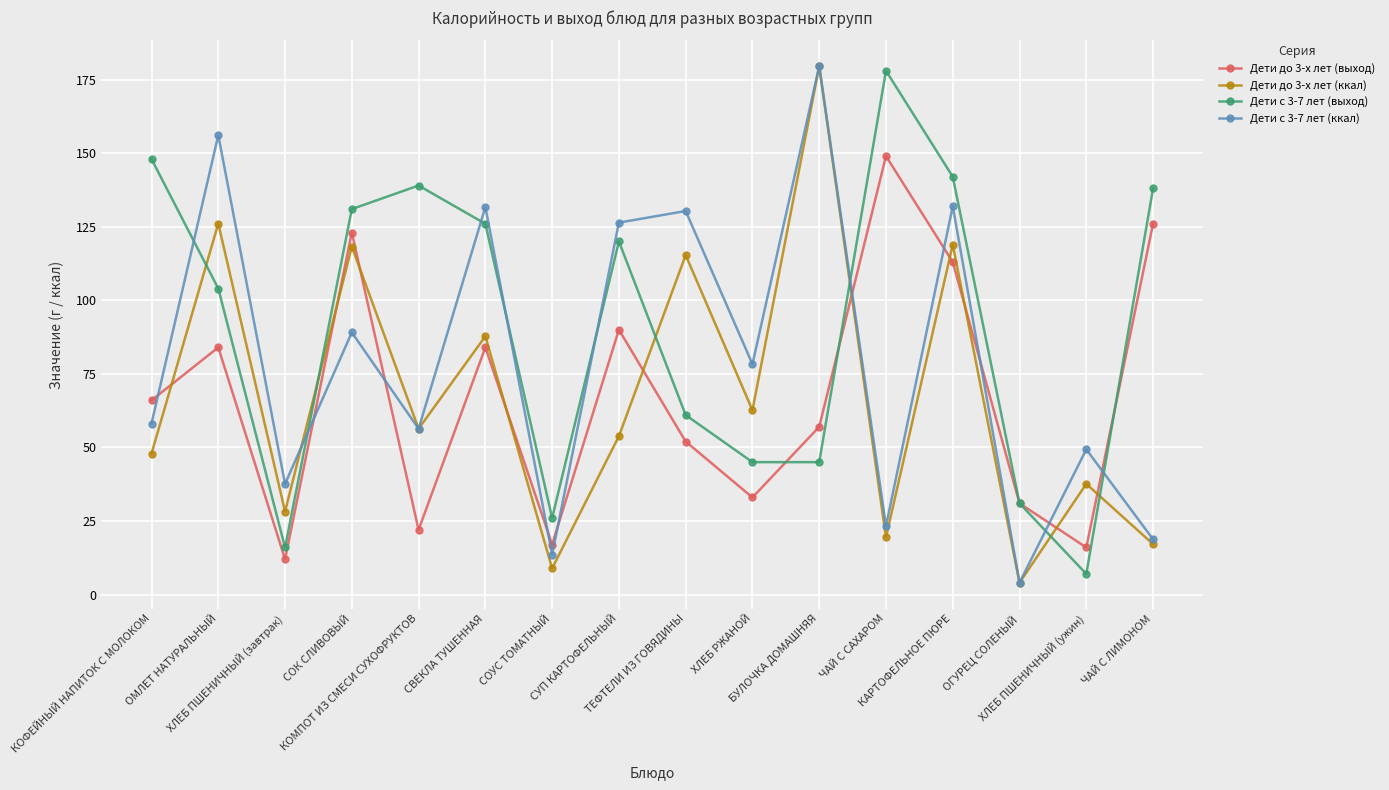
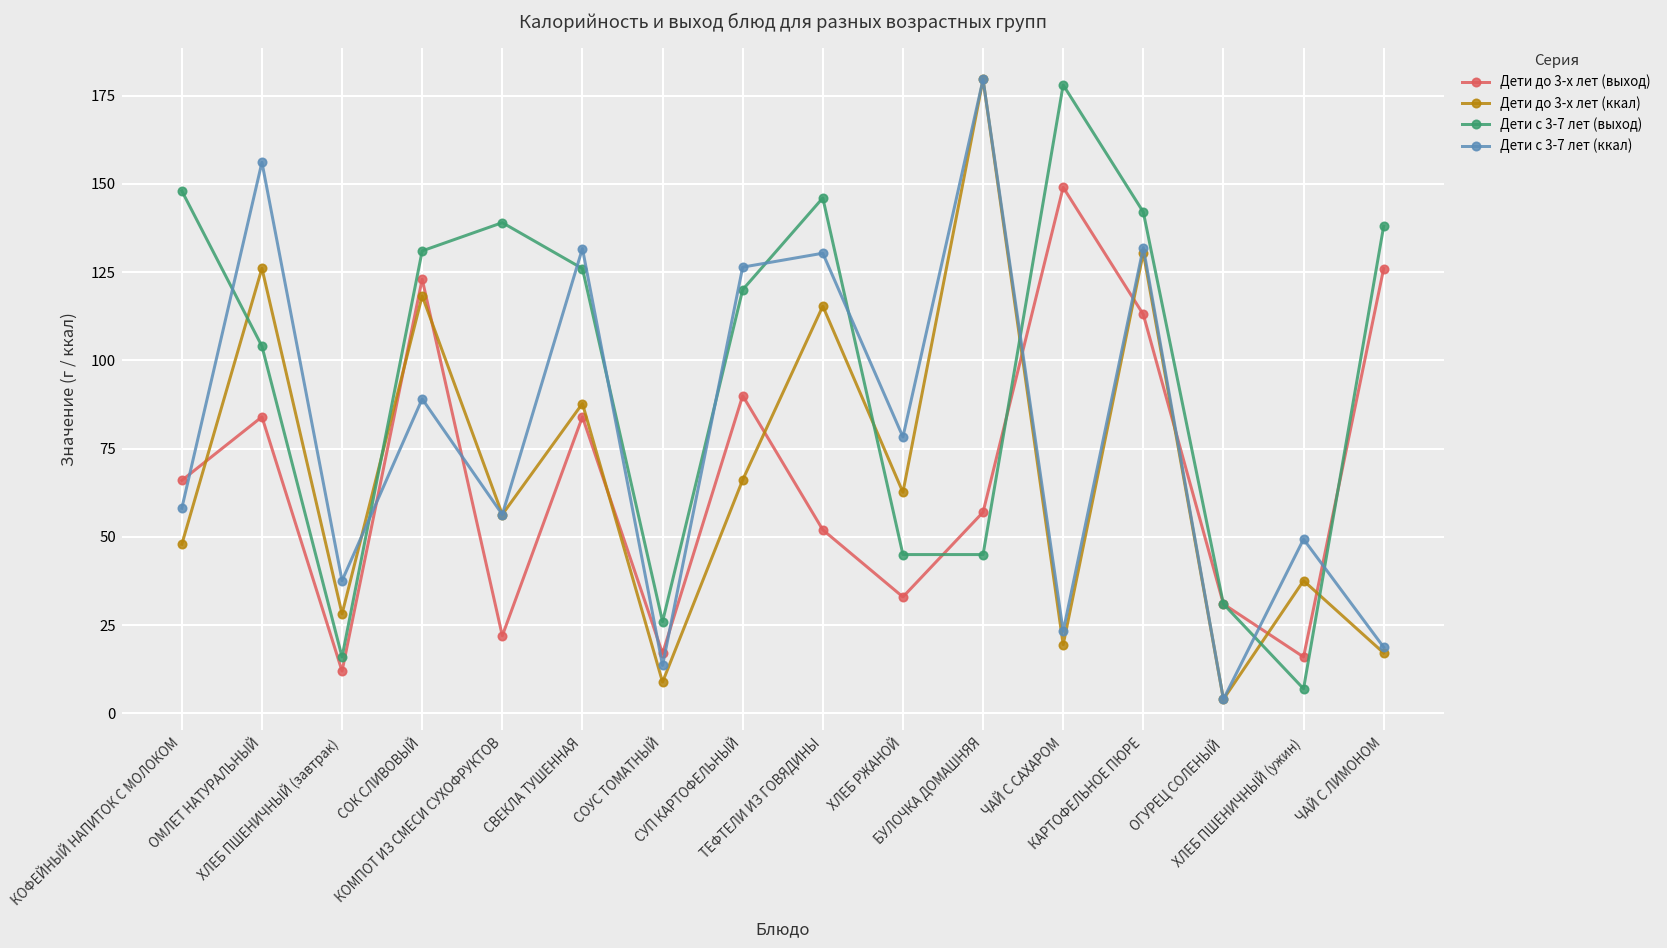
Дети до 3-х лет (ккал), СУП КАРТОФЕЛЬНЫЙ: 54 -> 66
Дети с 3-7 лет (выход), ТЕФТЕЛИ ИЗ ГОВЯДИНЫ: 61 -> 146
Дети до 3-х лет (ккал), КАРТОФЕЛЬНОЕ ПЮРЕ: 119 -> 130
